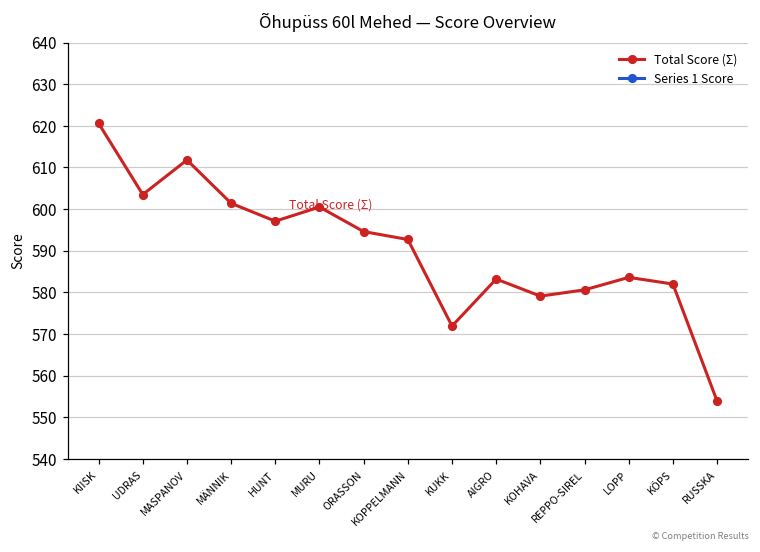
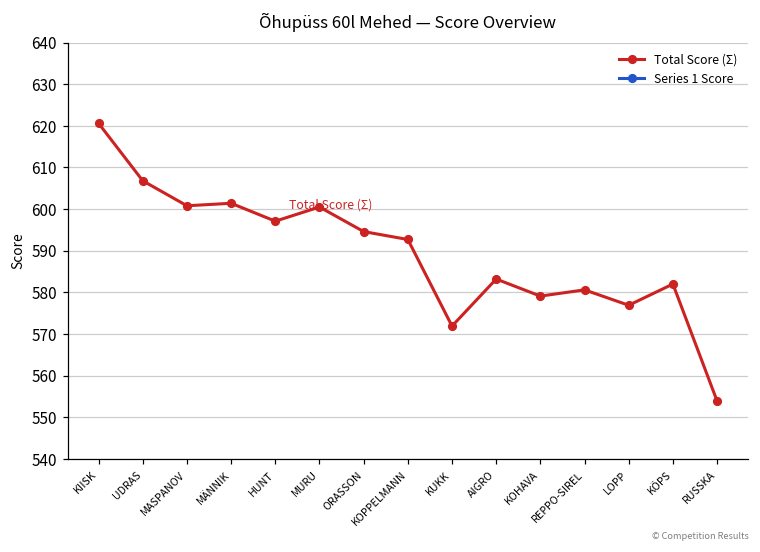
Total Score (Σ), UDRAS: 604 -> 607
Total Score (Σ), MASPANOV: 612 -> 601
Total Score (Σ), LOPP: 584 -> 577
